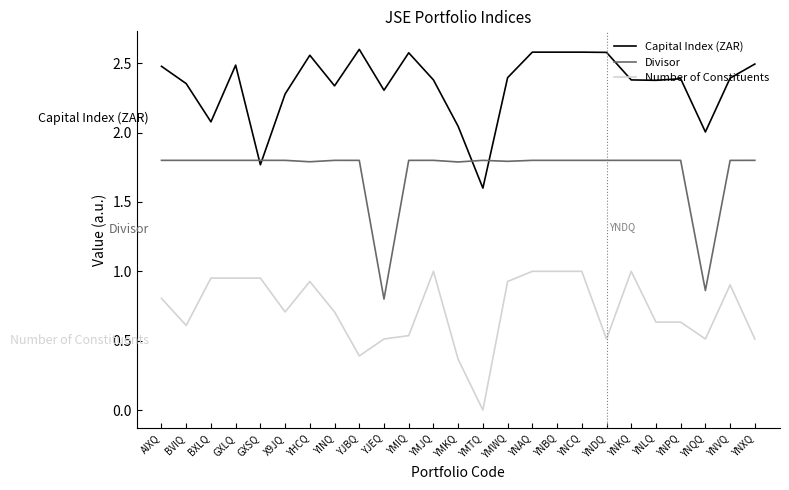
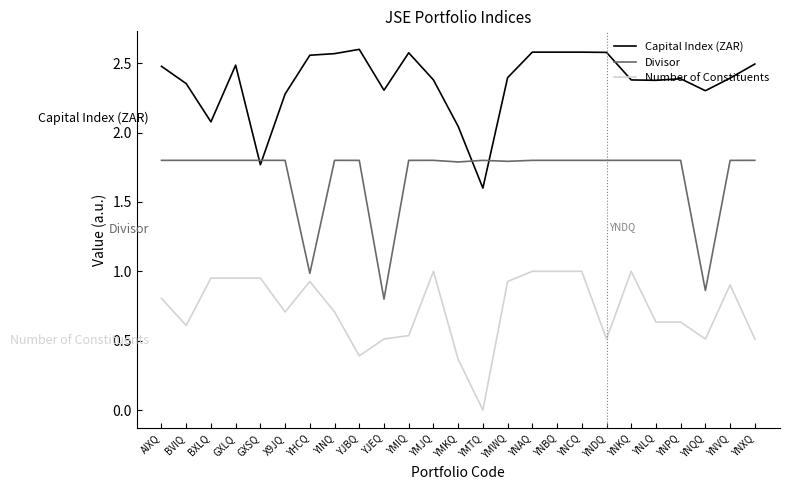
Divisor, YHCQ: 1.79 -> 0.99
Capital Index (ZAR), YINQ: 2.34 -> 2.57
Capital Index (ZAR), YNQQ: 2.00 -> 2.30
